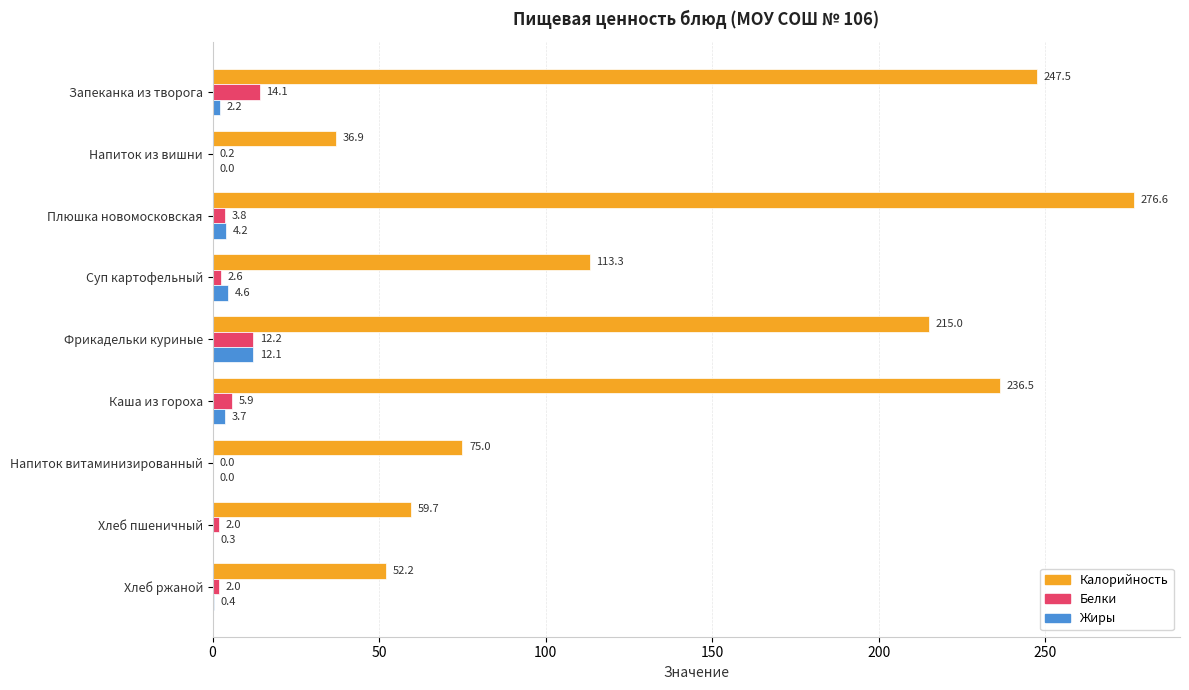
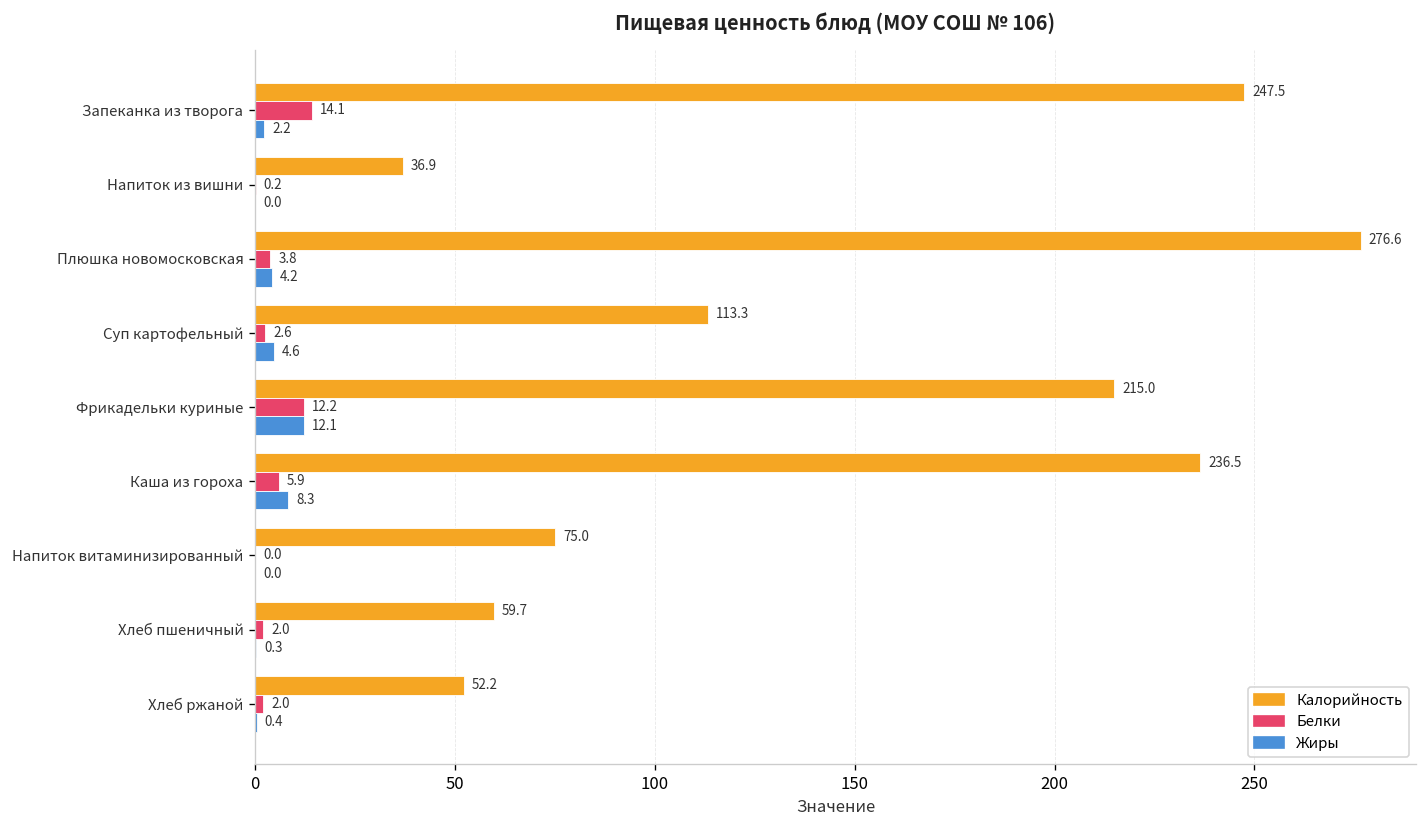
Жиры, Каша из гороха: 3.7 -> 8.3
